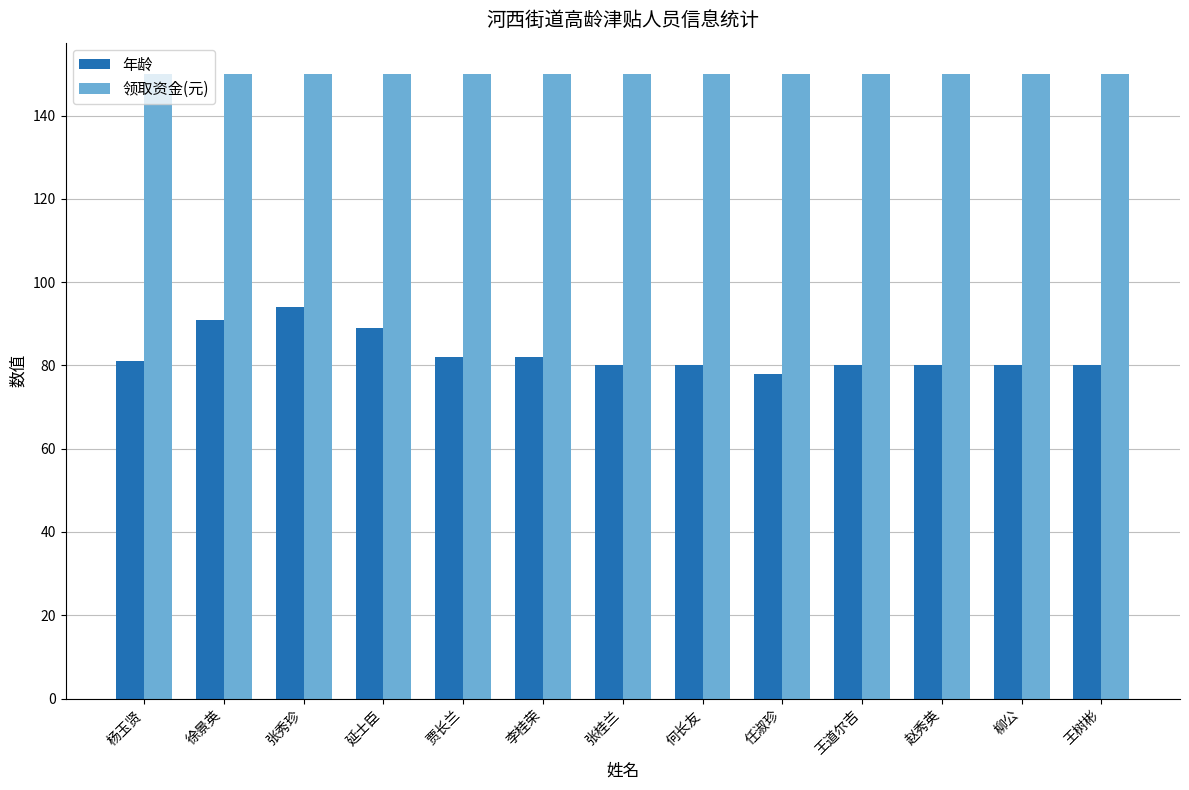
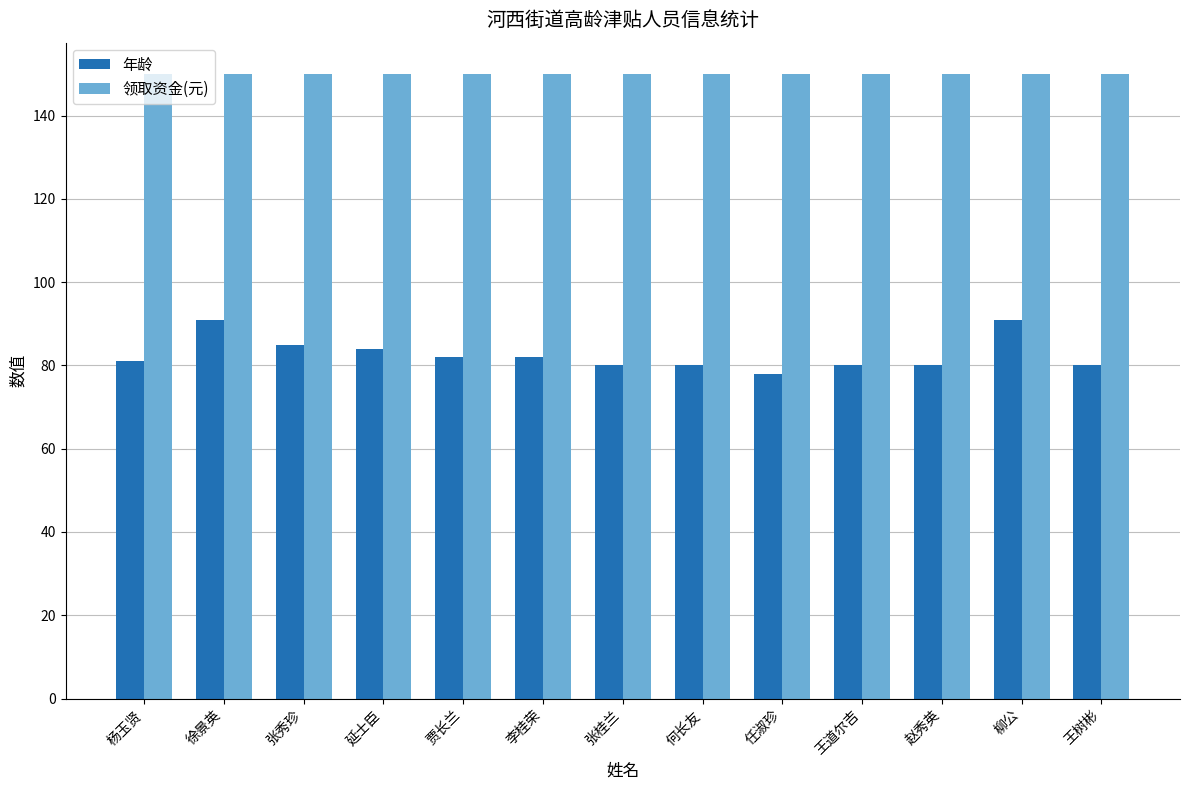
年龄, 张秀珍: 94 -> 85
年龄, 延士臣: 89 -> 84
年龄, 柳公: 80 -> 91
